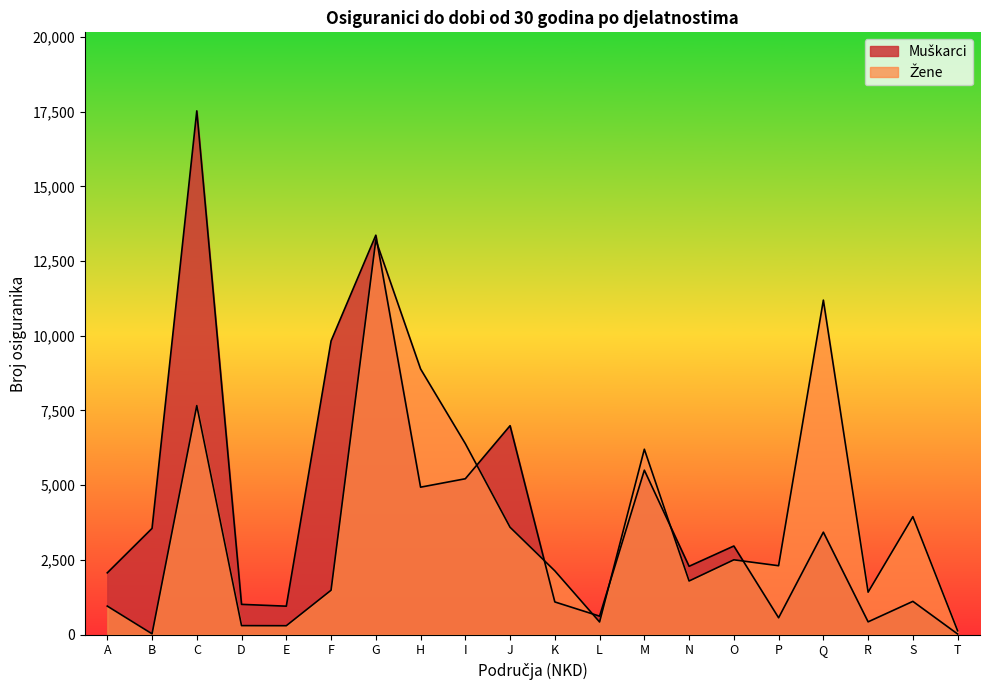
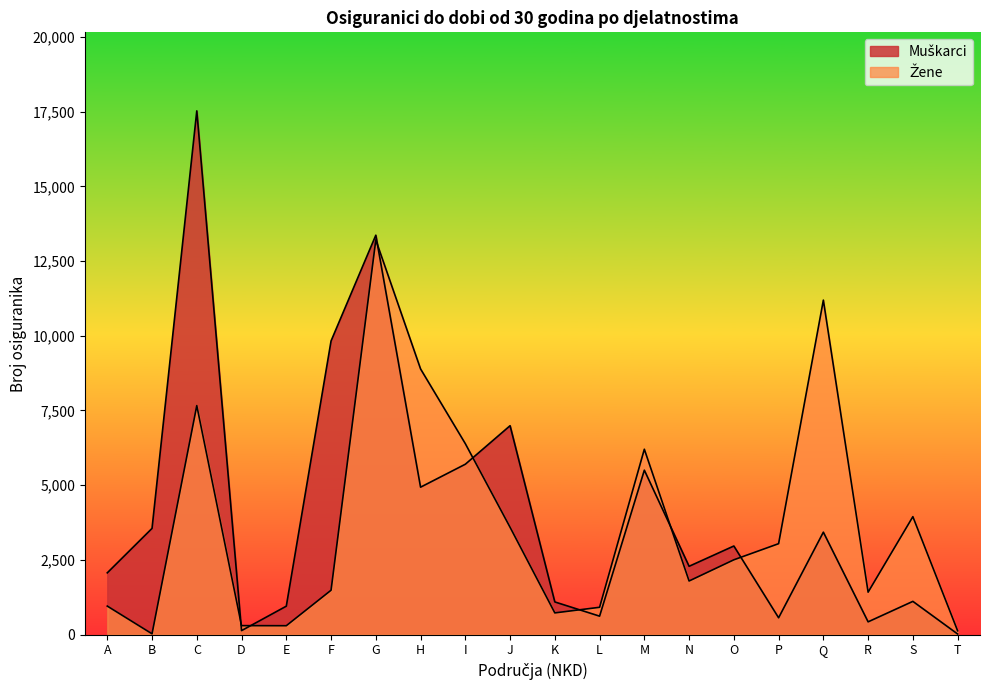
Muškarci, D: 1,000 -> 100
Muškarci, I: 5,200 -> 5,700
Žene, K: 2,100 -> 700
Žene, L: 400 -> 900
Žene, P: 2,300 -> 3,000
